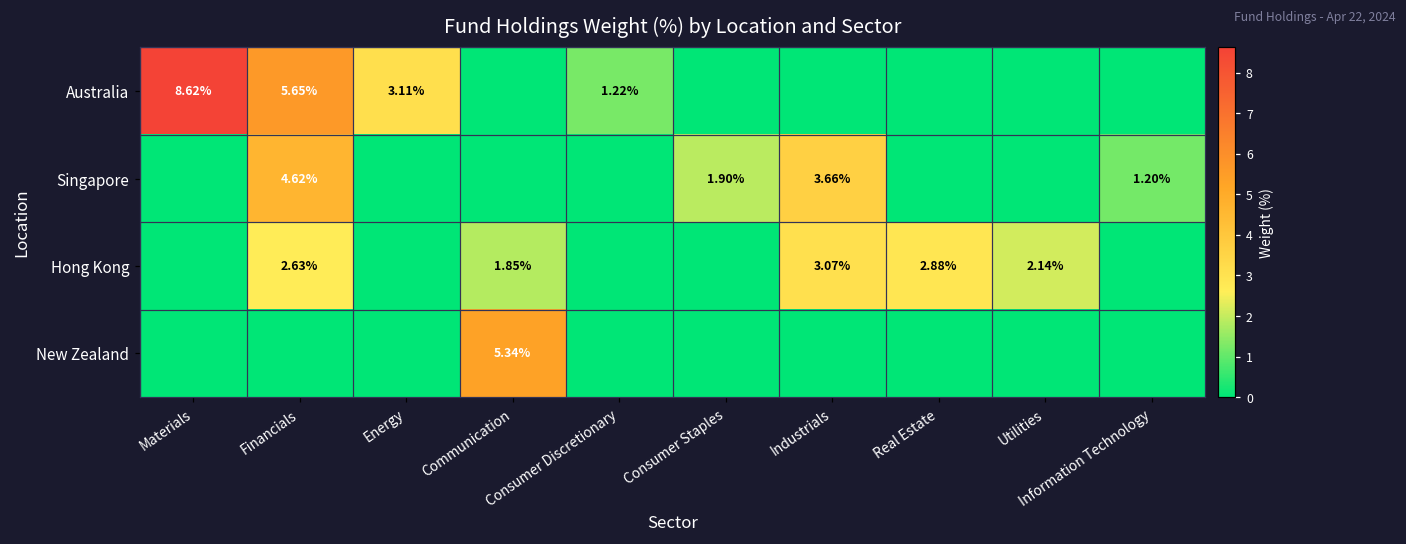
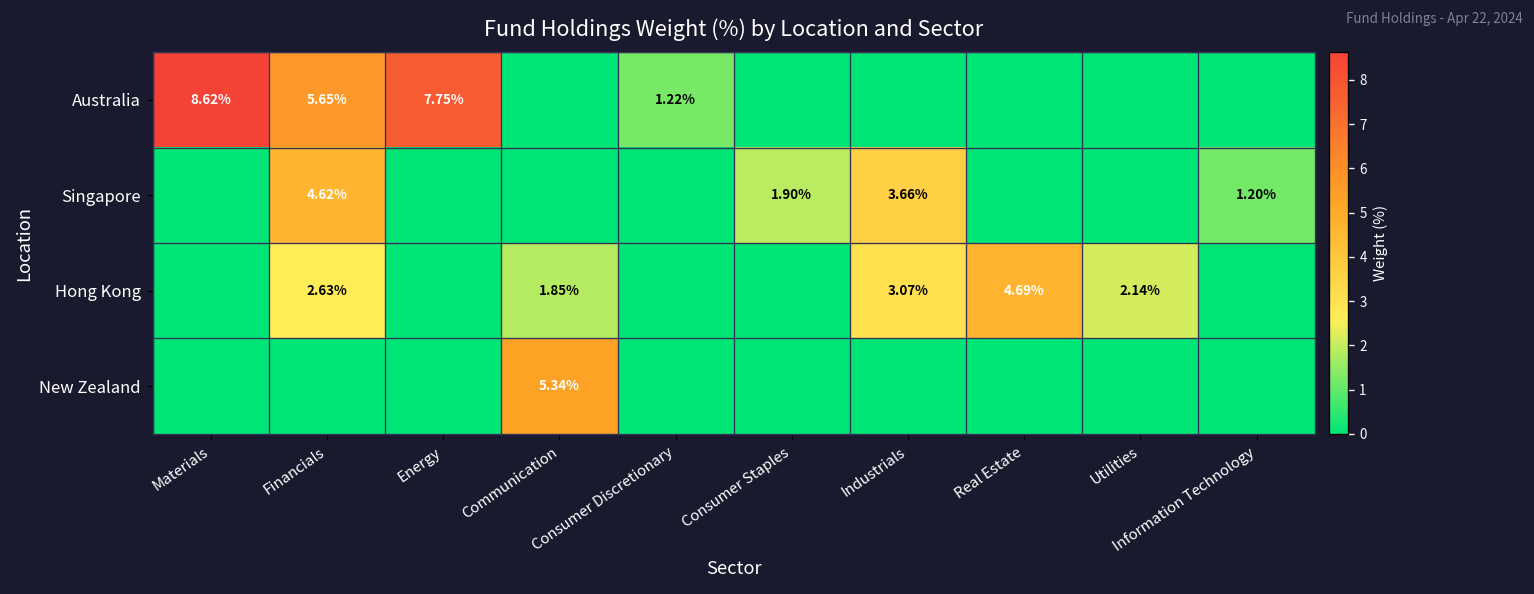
Australia, Energy: 3.11% -> 7.75%
Hong Kong, Real Estate: 2.88% -> 4.69%
